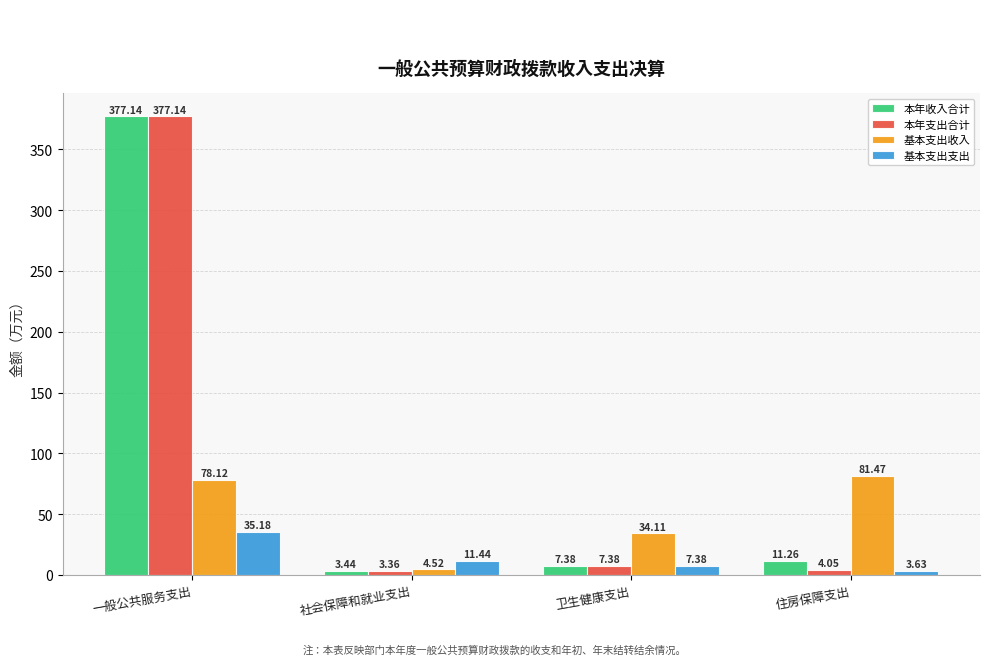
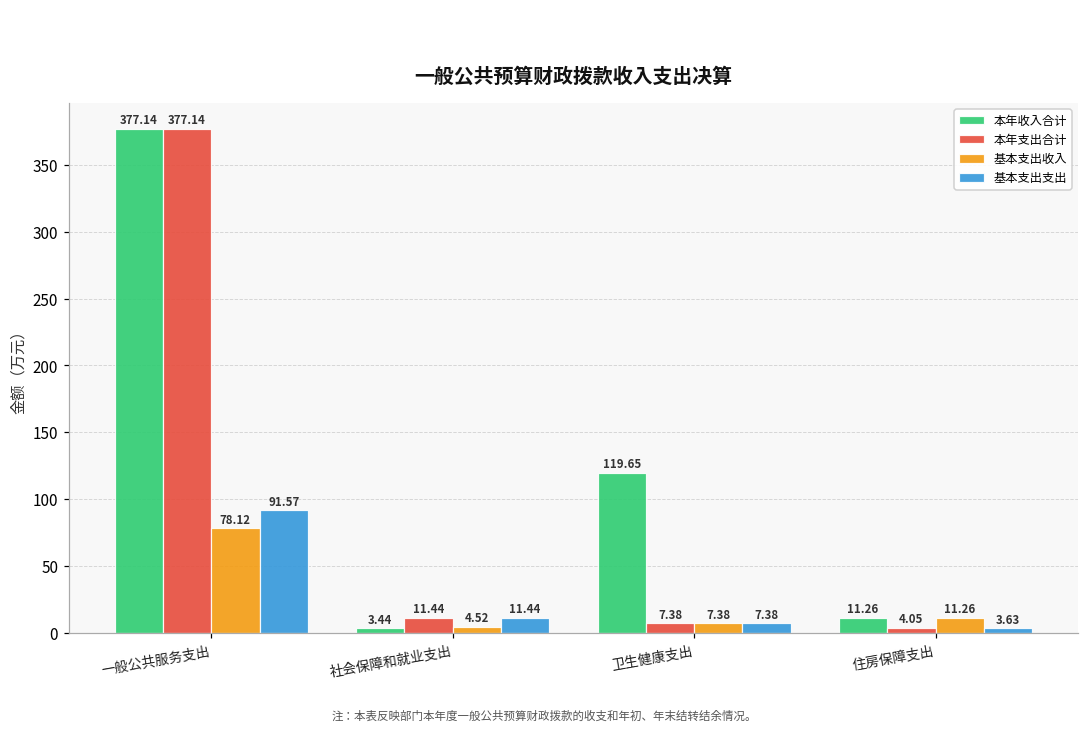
基本支出支出, 一般公共服务支出: 35.18 -> 91.57
本年支出合计, 社会保障和就业支出: 3.36 -> 11.44
本年收入合计, 卫生健康支出: 7.38 -> 119.65
基本支出收入, 卫生健康支出: 34.11 -> 7.38
基本支出收入, 住房保障支出: 81.47 -> 11.26
